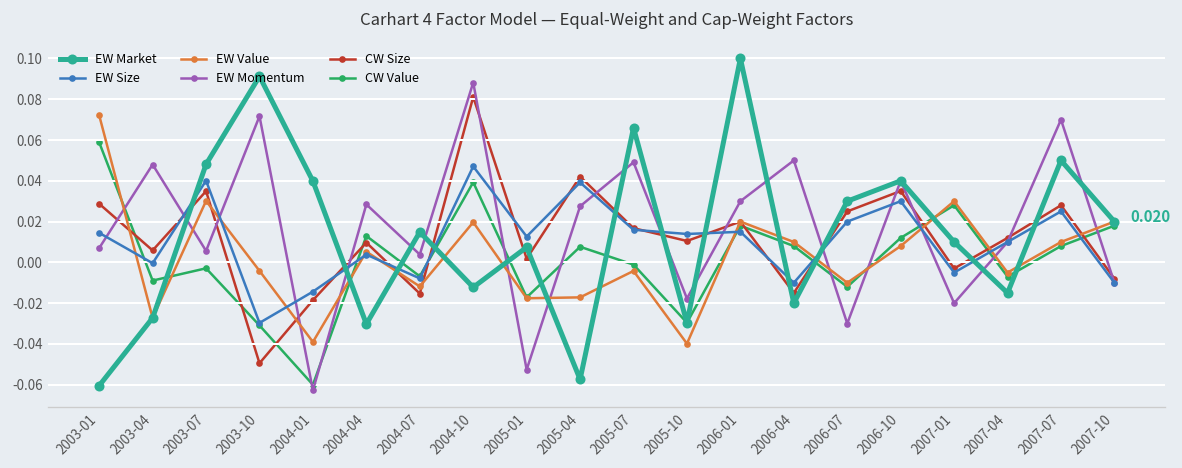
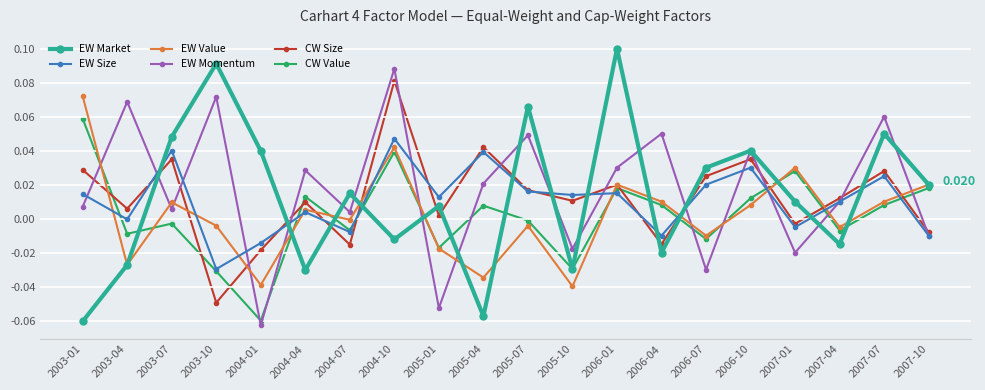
EW Momentum, 2003-04: 0.048 -> 0.069
EW Value, 2003-07: 0.030 -> 0.010
EW Value, 2004-07: -0.012 -> -0.001
EW Value, 2004-10: 0.020 -> 0.042
EW Value, 2005-04: -0.017 -> -0.035
EW Momentum, 2005-04: 0.028 -> 0.021
EW Momentum, 2007-07: 0.07 -> 0.06
